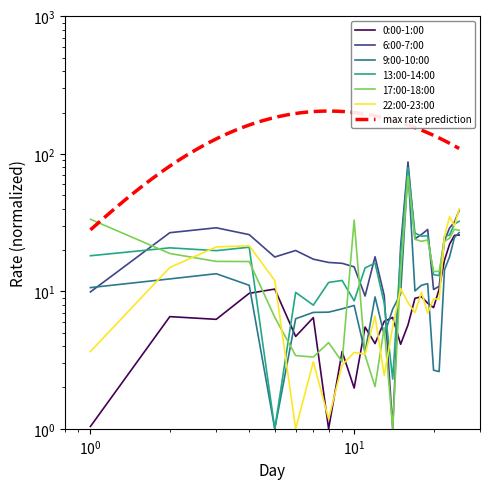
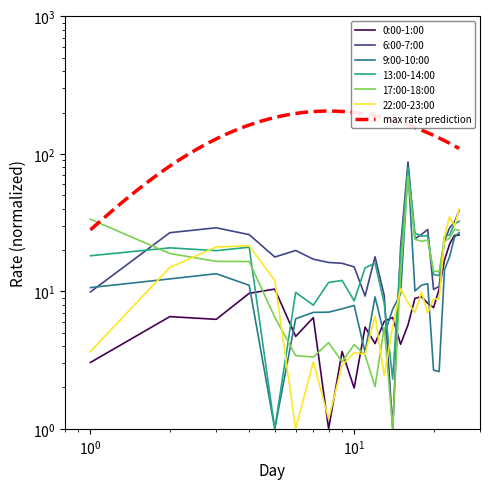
0:00-1:00, 10^0: 1.0 -> 3.0
17:00-18:00, 10^1: 33 -> 4.1
